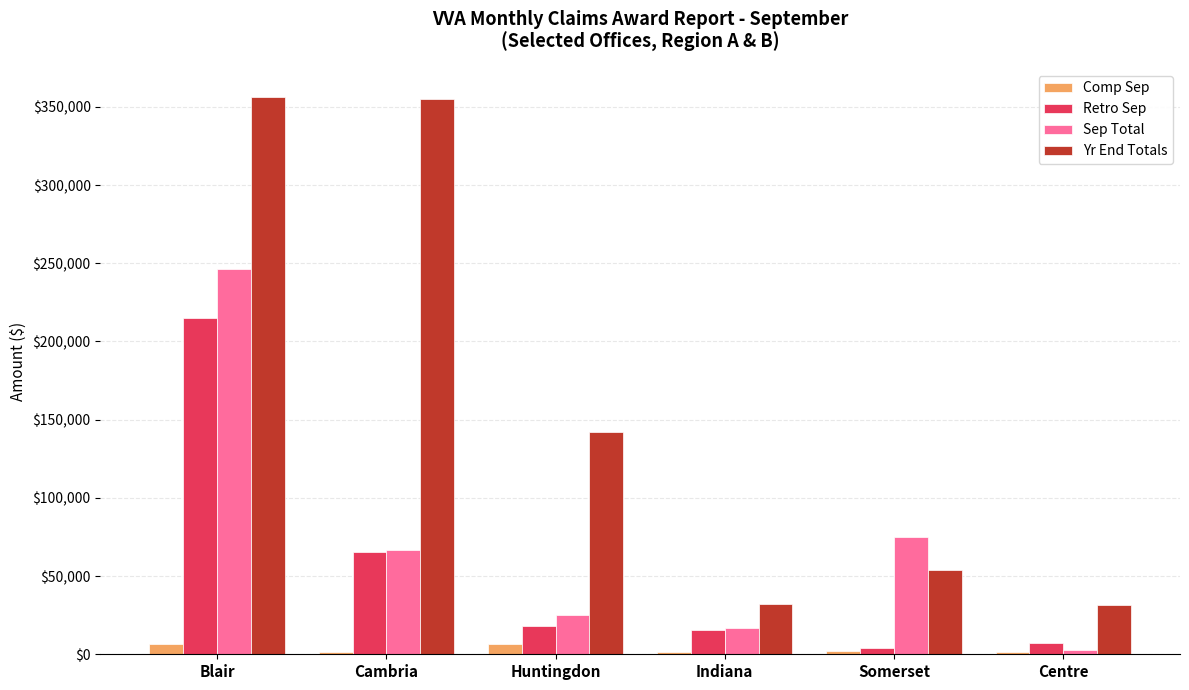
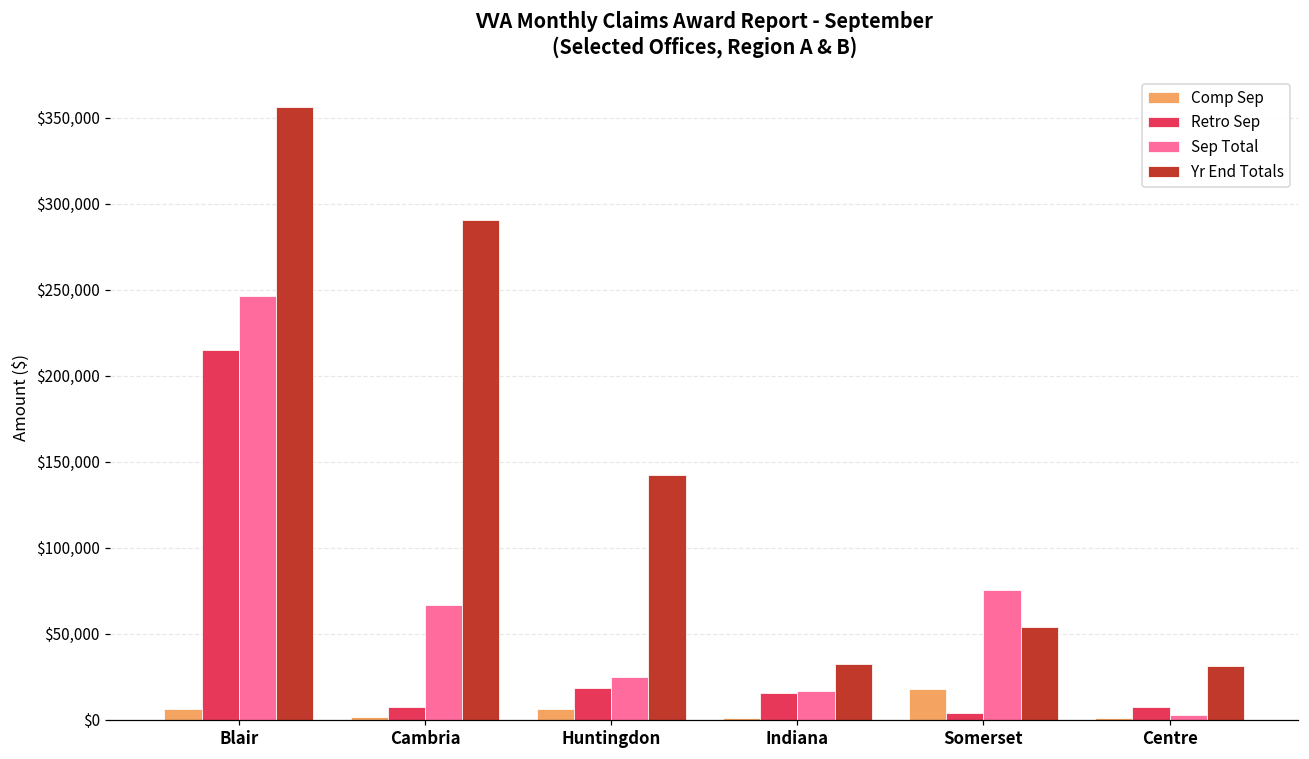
Retro Sep, Cambria: $65,000 -> $8,000
Yr End Totals, Cambria: $355,000 -> $290,000
Comp Sep, Somerset: $2,000 -> $18,000
